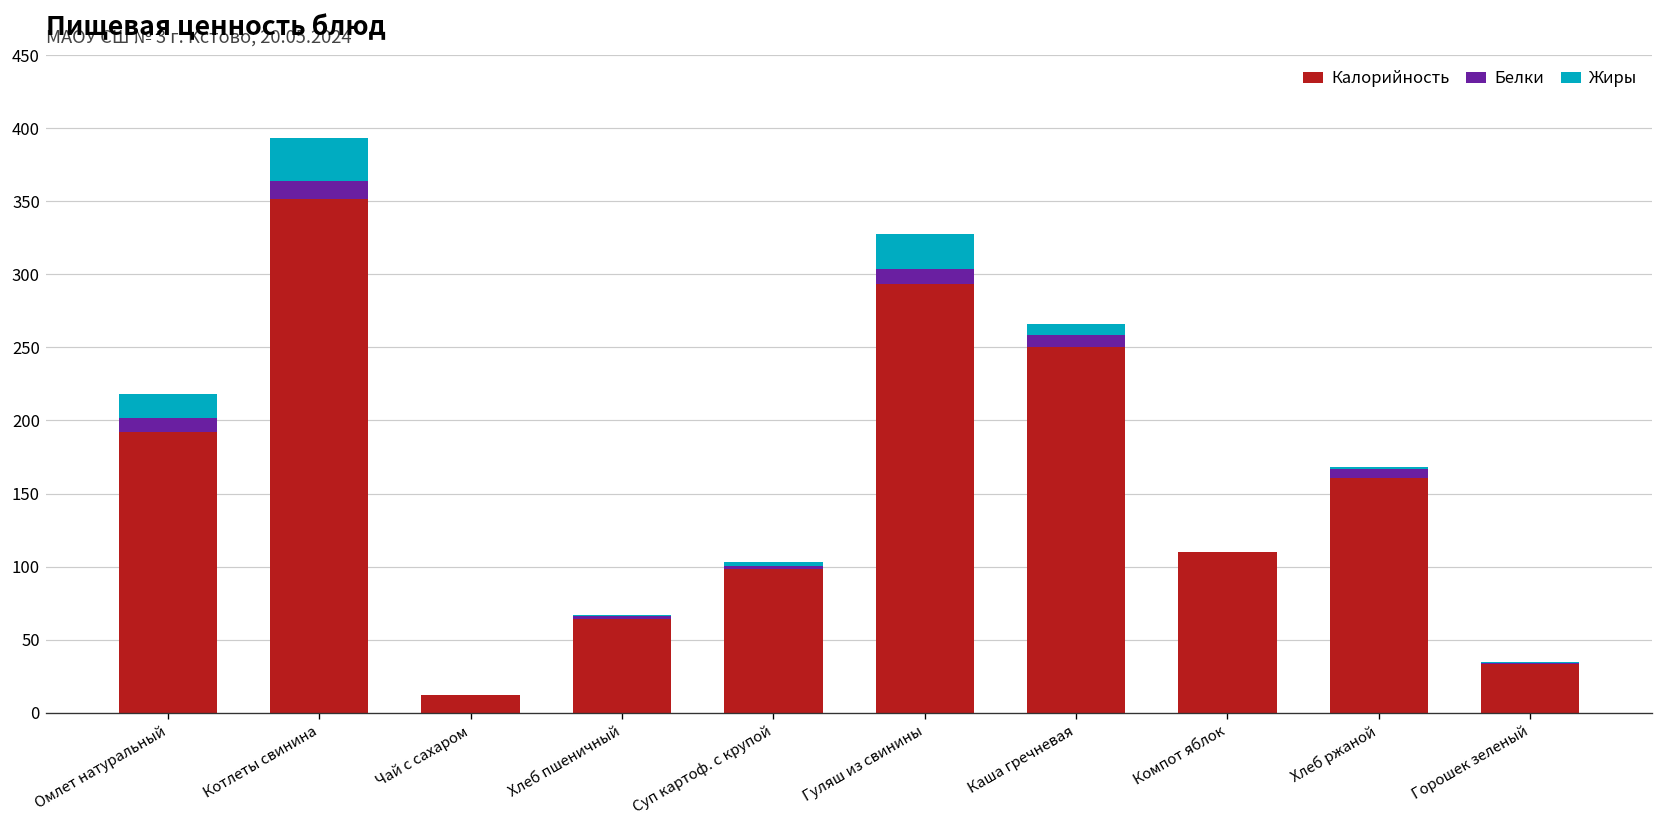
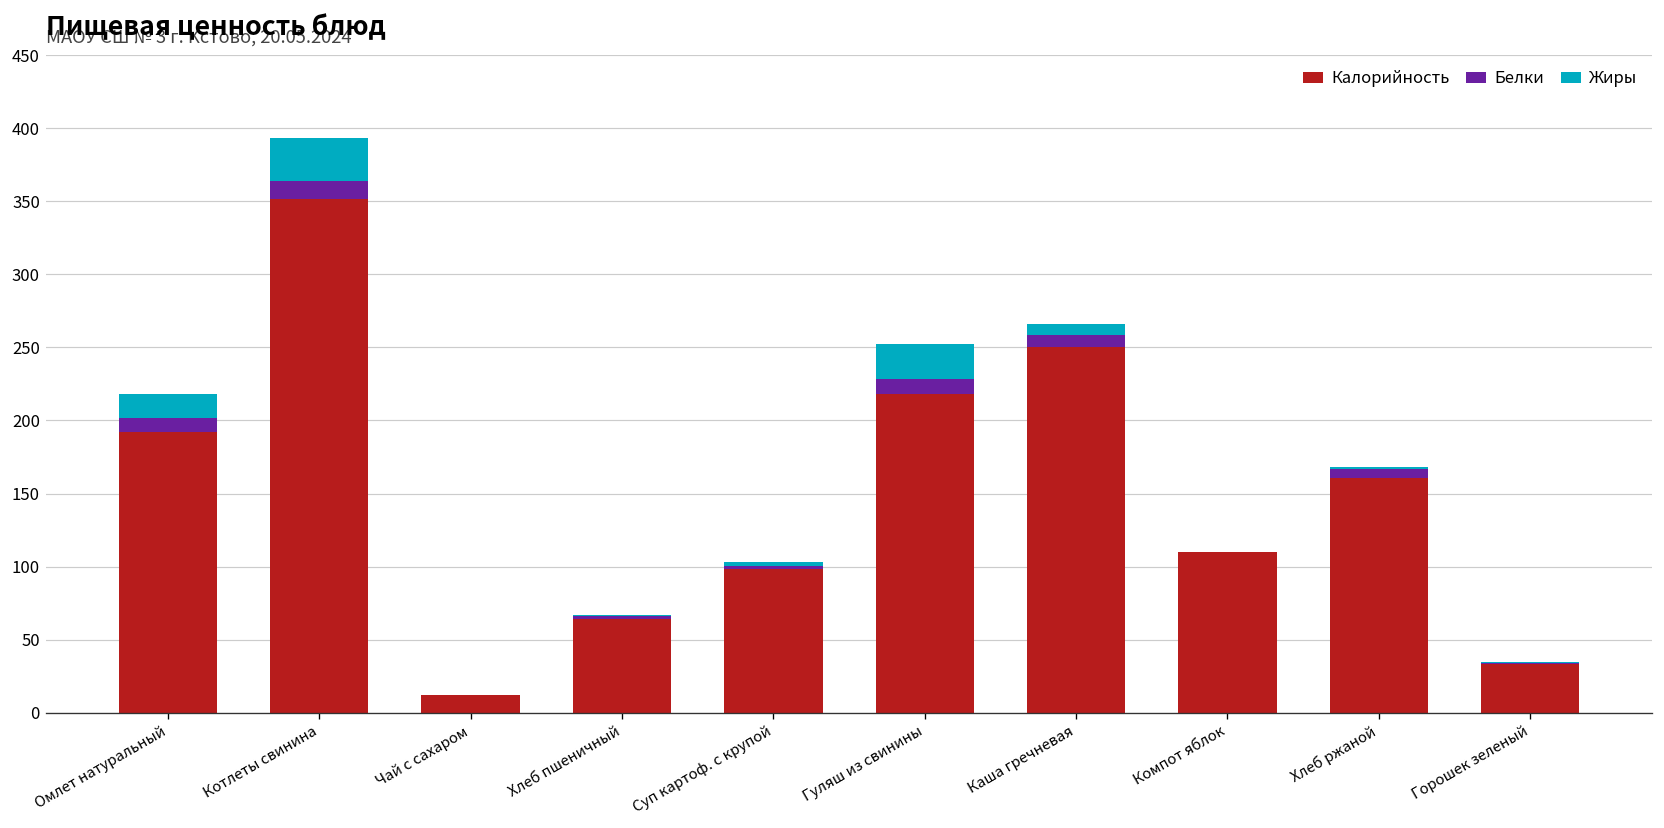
Калорийность, Гуляш из свинины: 294 -> 218
